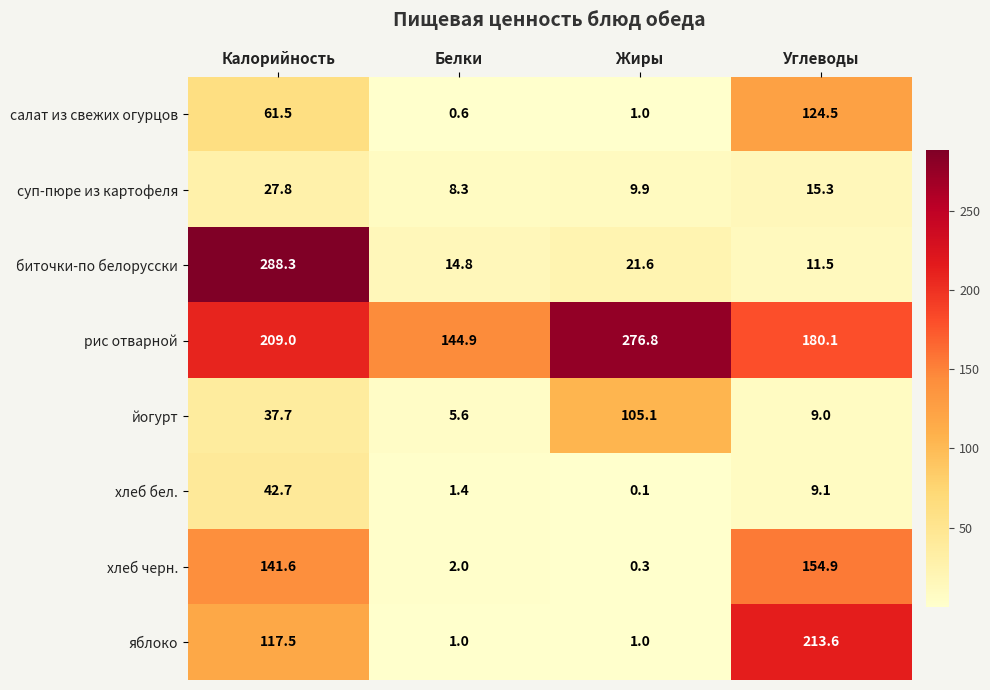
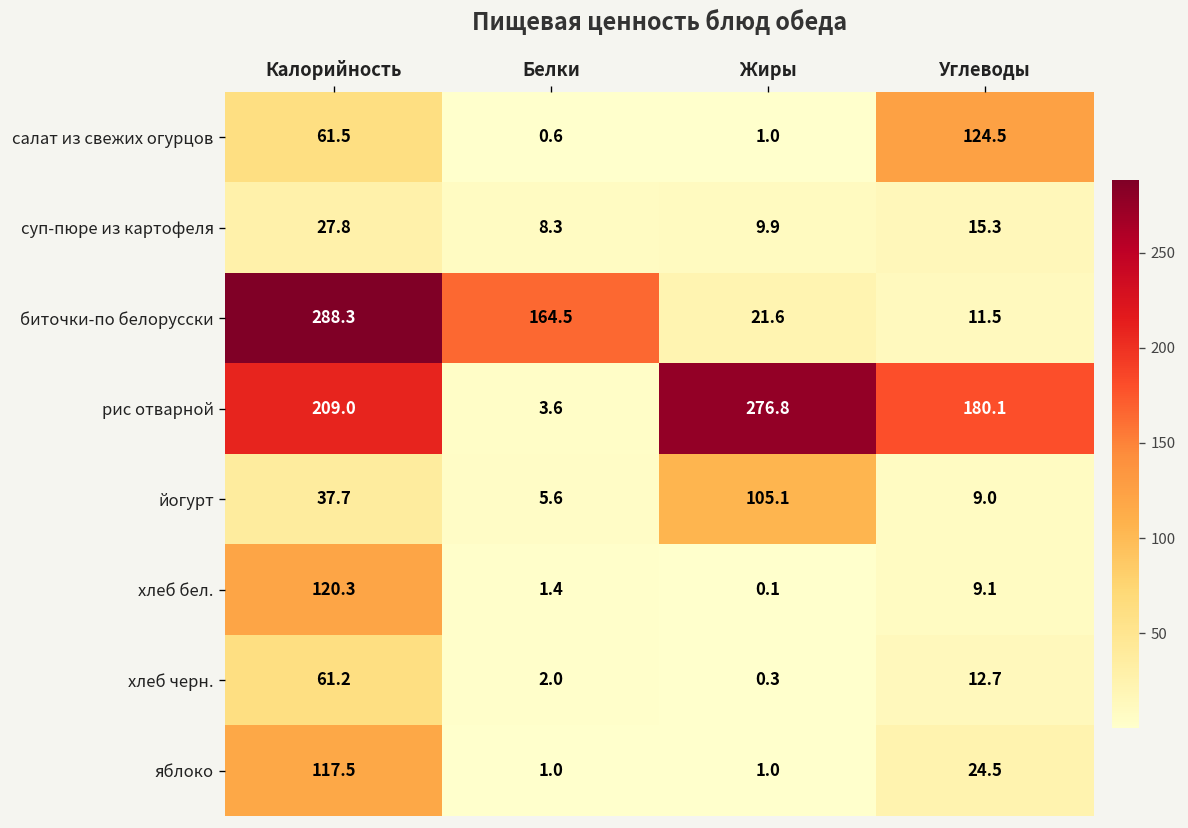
биточки-по белорусски, Белки: 14.8 -> 164.5
рис отварной, Белки: 144.9 -> 3.6
хлеб бел., Калорийность: 42.7 -> 120.3
хлеб черн., Калорийность: 141.6 -> 61.2
хлеб черн., Углеводы: 154.9 -> 12.7
яблоко, Углеводы: 213.6 -> 24.5
